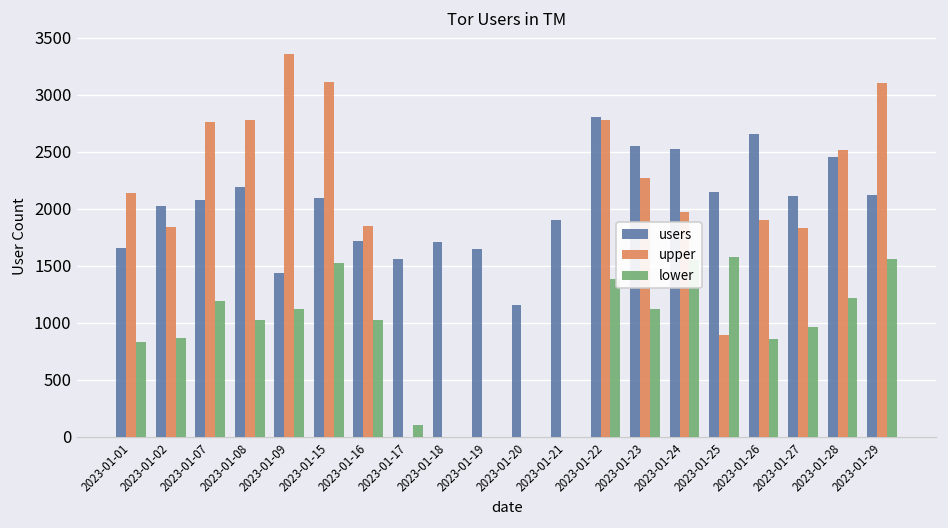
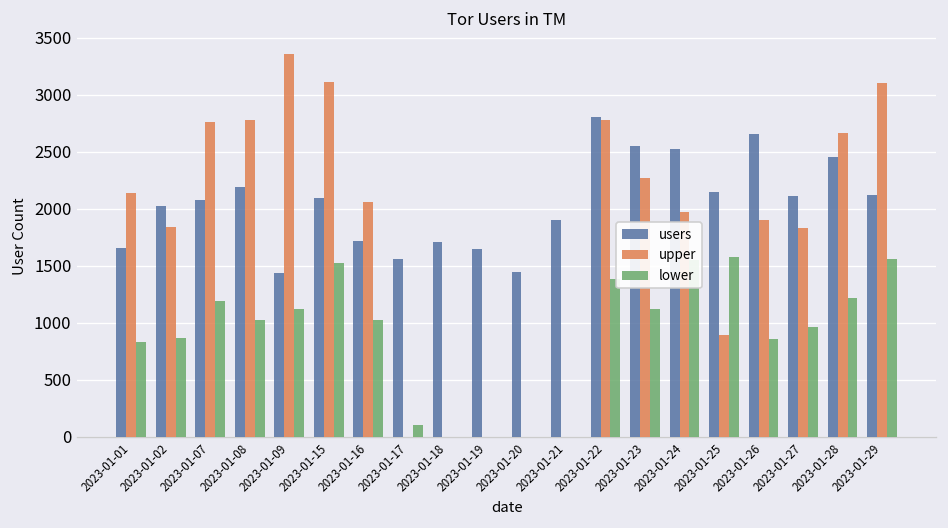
upper, 2023-01-16: 1800 -> 2100
users, 2023-01-20: 1200 -> 1400
upper, 2023-01-28: 2500 -> 2700
